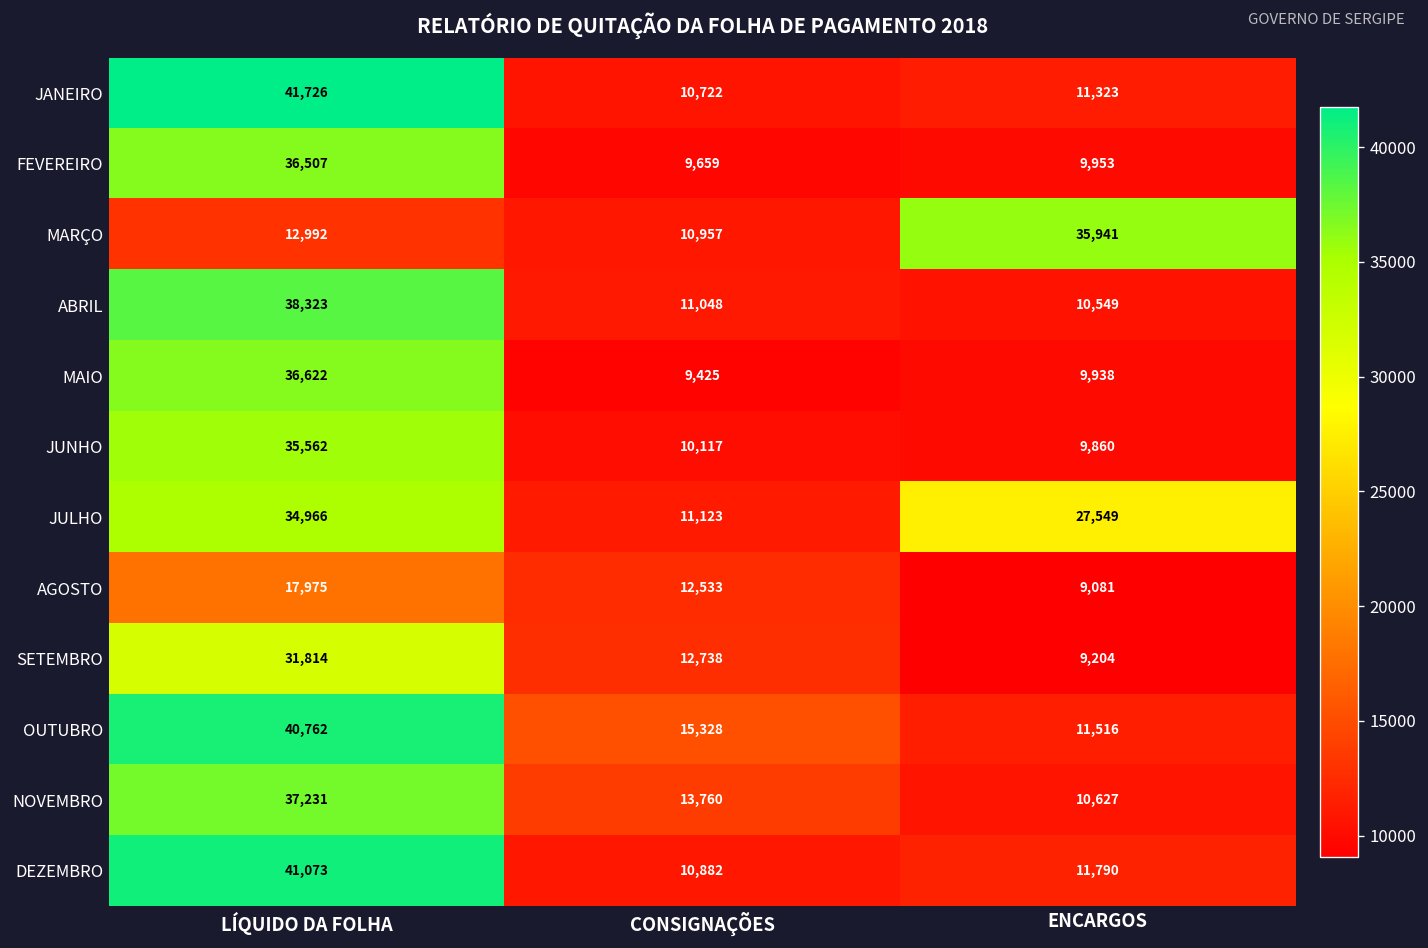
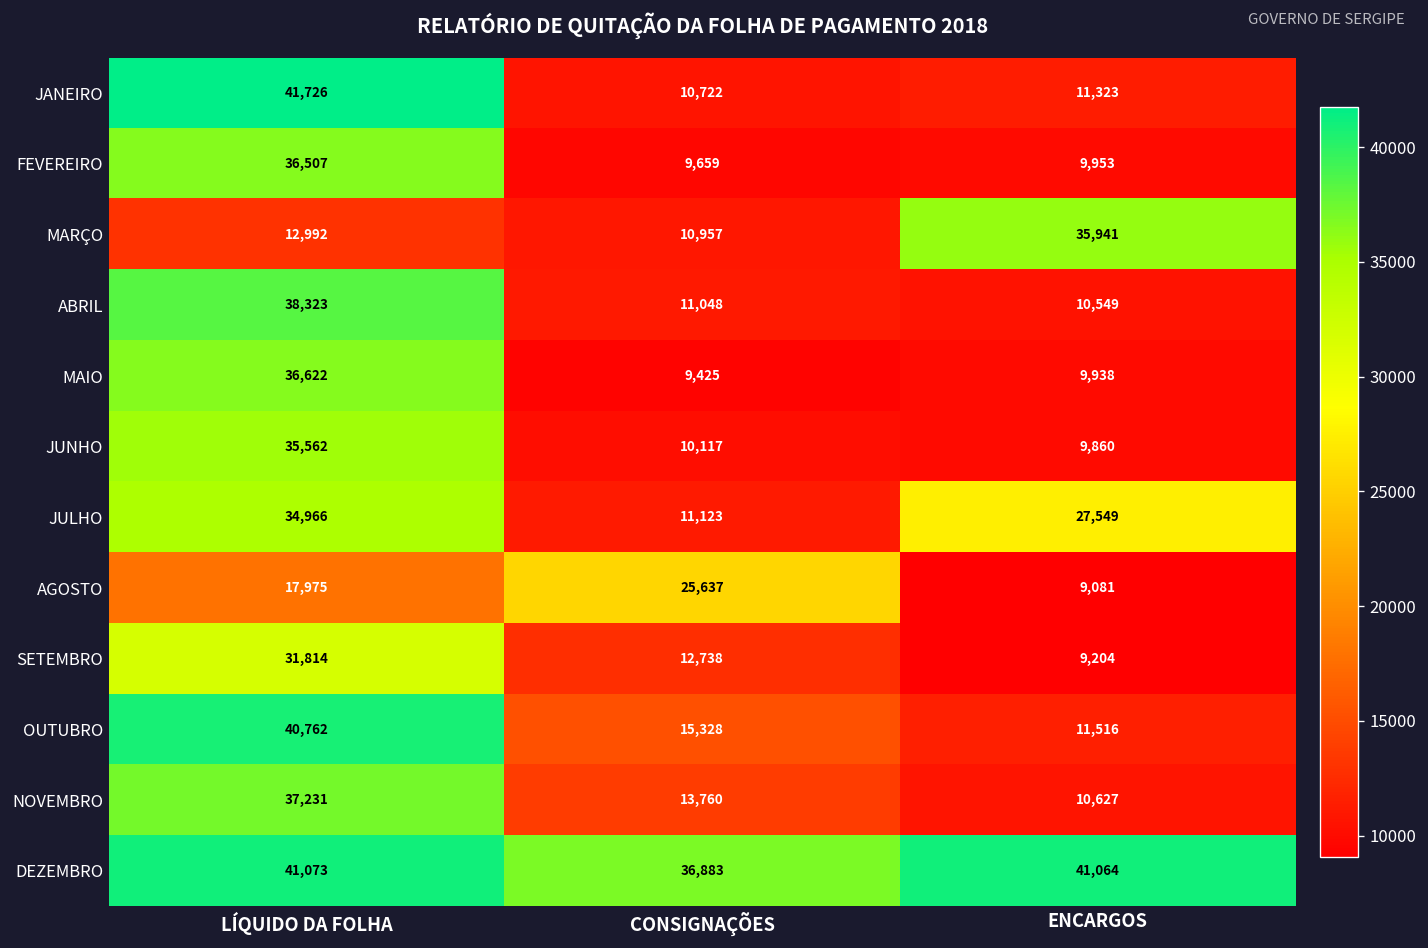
AGOSTO, CONSIGNAÇÕES: 12,533 -> 25,637
DEZEMBRO, CONSIGNAÇÕES: 10,882 -> 36,883
DEZEMBRO, ENCARGOS: 11,790 -> 41,064
